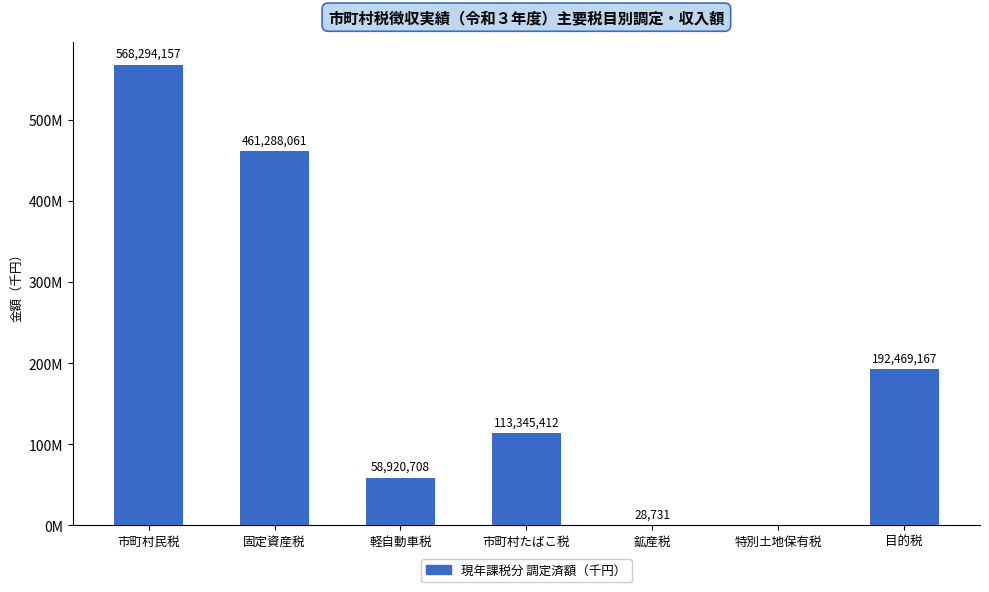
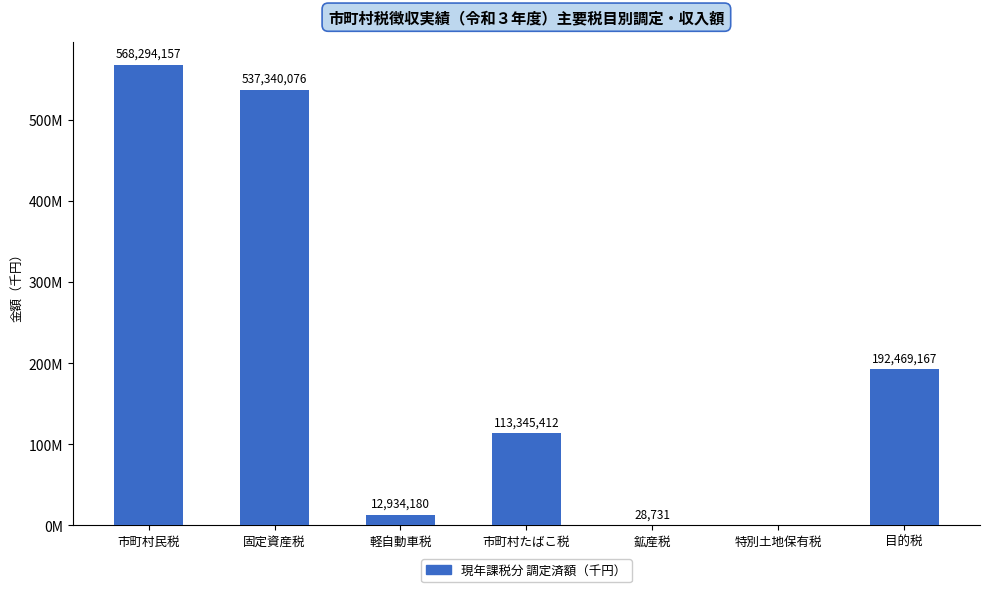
固定資産税: 461,288,061 -> 537,340,076
軽自動車税: 58,920,708 -> 12,934,180
